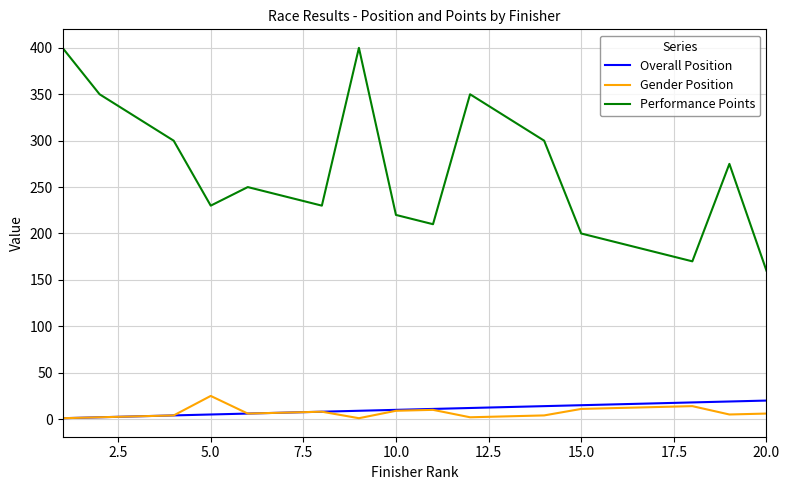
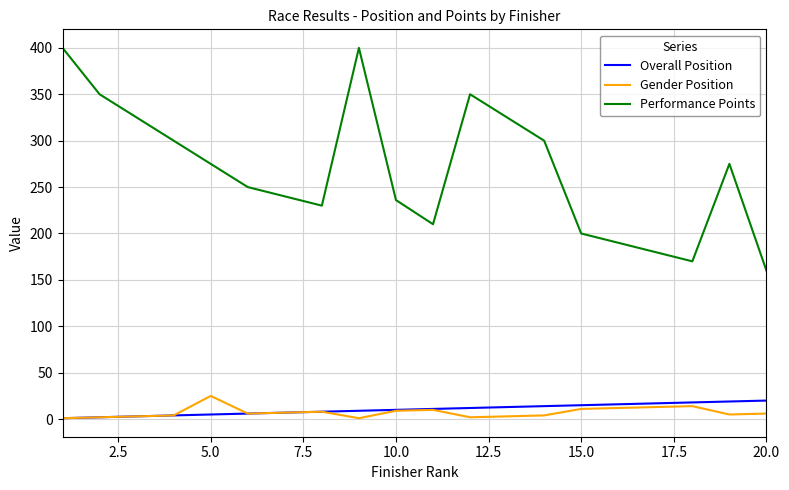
Performance Points, 5.0: 230 -> 280
Performance Points, 10.0: 220 -> 240
